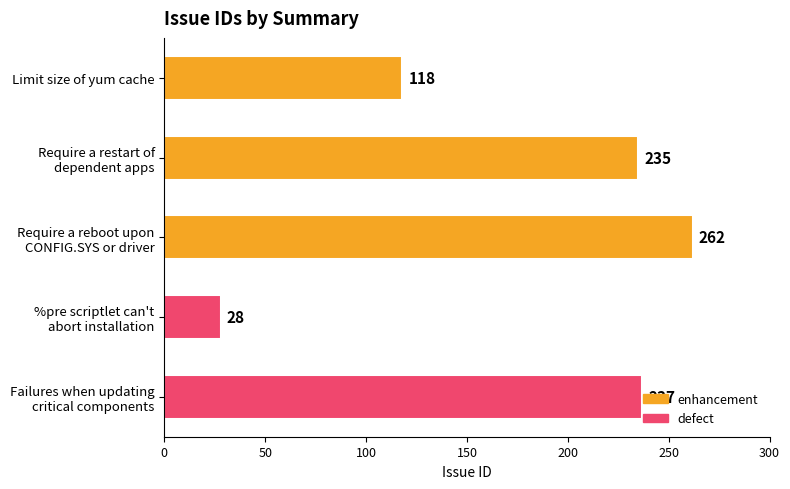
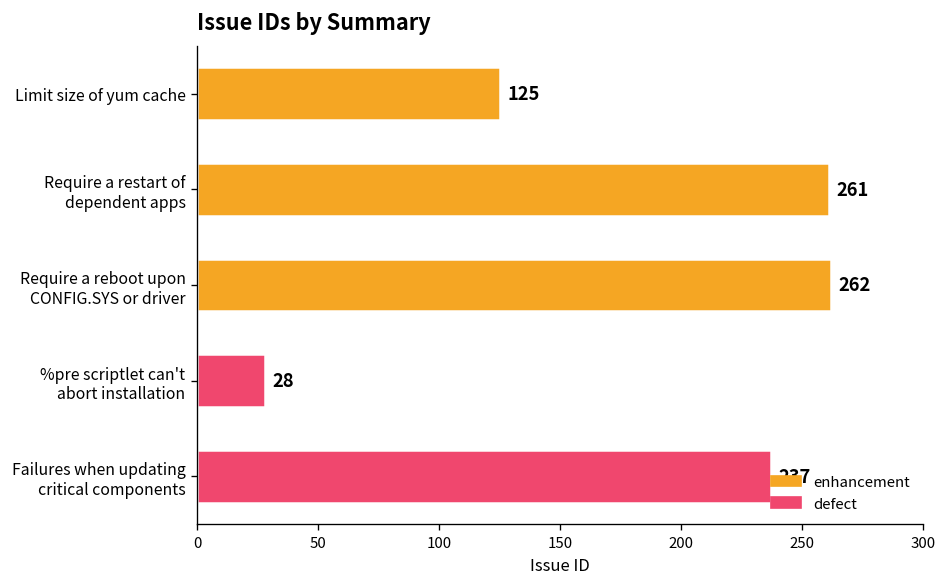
Limit size of yum cache: 118 -> 125
Require a restart of dependent apps: 235 -> 261
